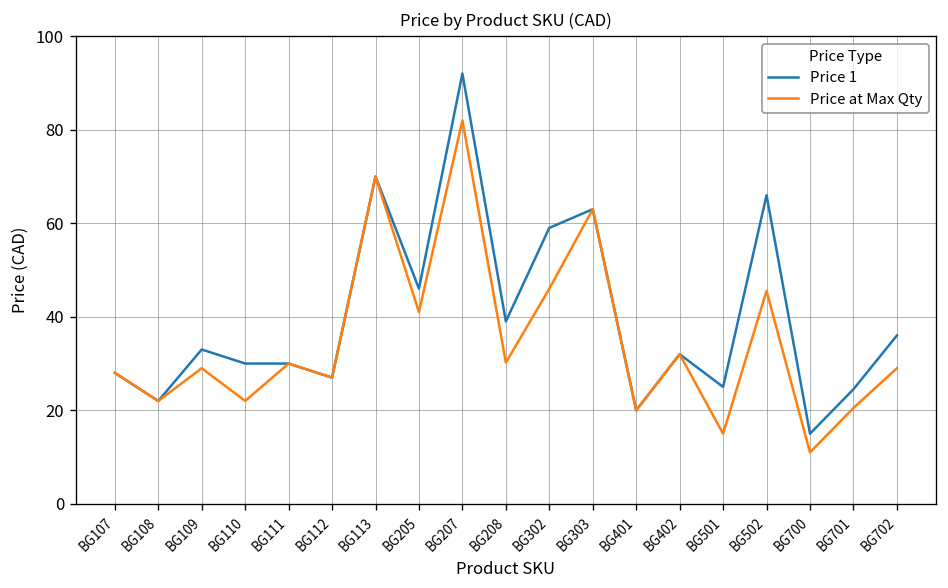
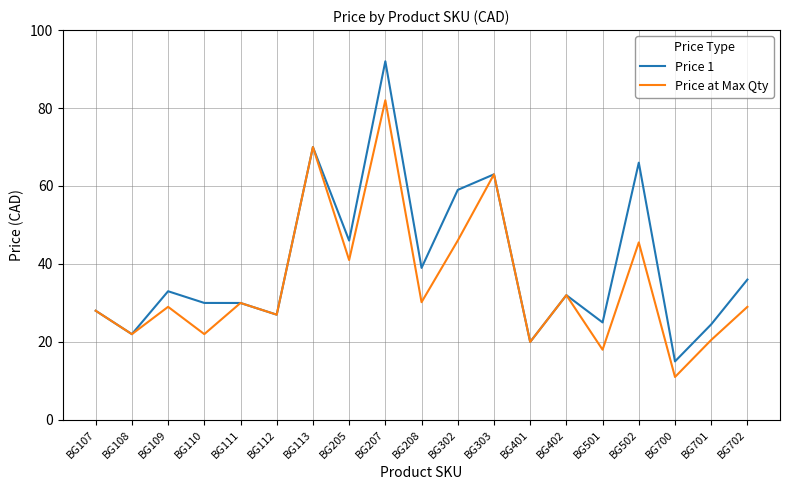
Price at Max Qty, BG501: 15 -> 18
